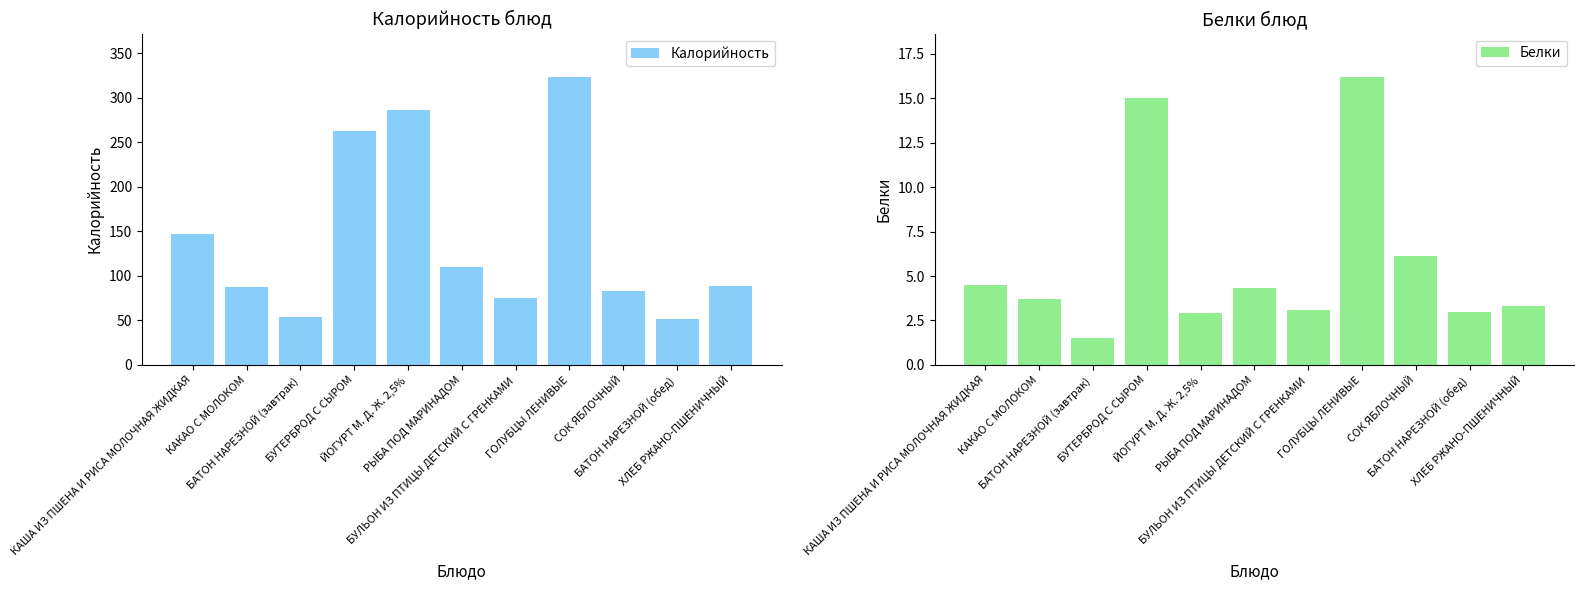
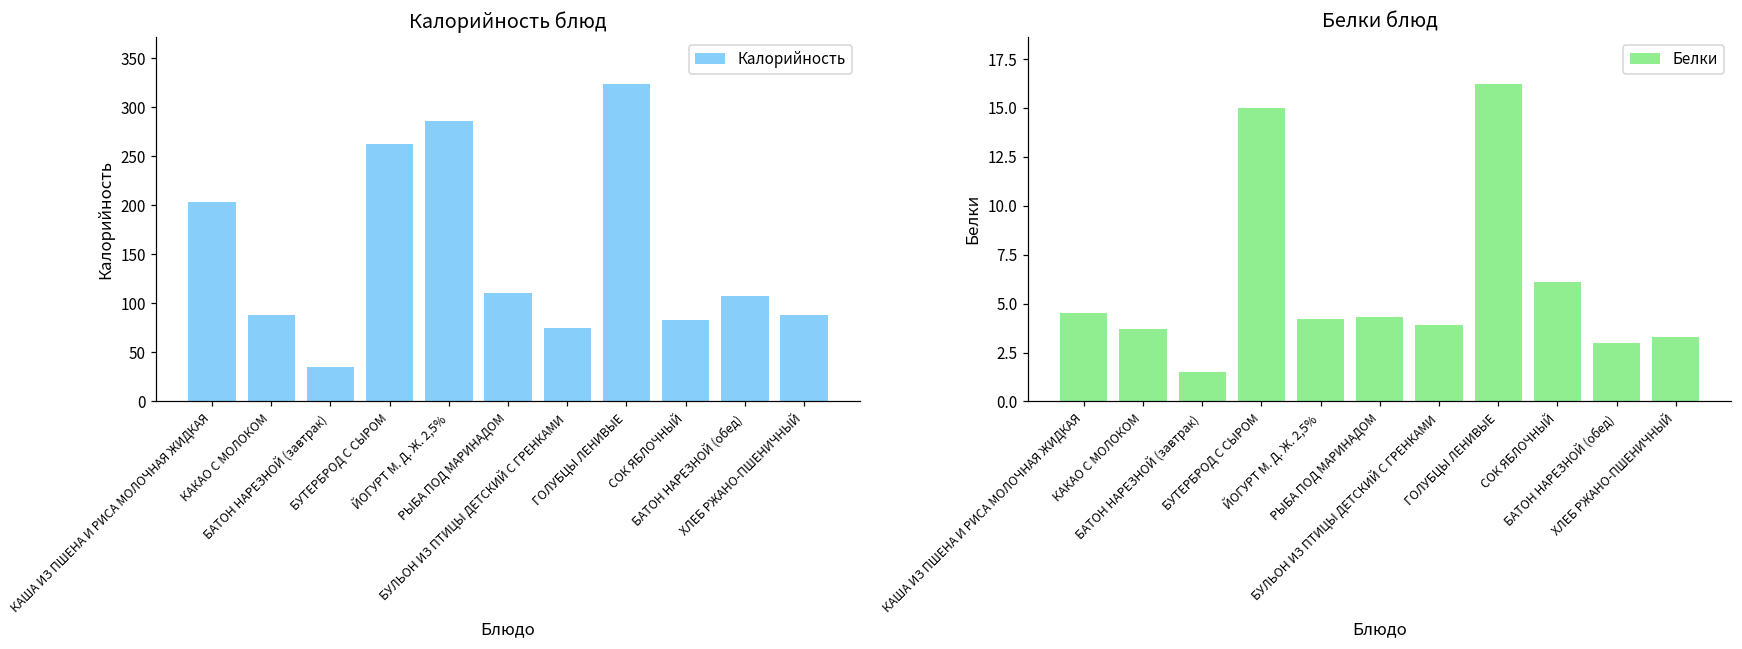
Калорийность блюд, КАША ИЗ ПШЕНА И РИСА МОЛОЧНАЯ ЖИДКАЯ: 150 -> 200
Калорийность блюд, БАТОН НАРЕЗНОЙ (завтрак): 50 -> 40
Калорийность блюд, БАТОН НАРЕЗНОЙ (обед): 50 -> 110
Белки блюд, ЙОГУРТ М. Д. Ж. 2,5%: 2.9 -> 4.2
Белки блюд, БУЛЬОН ИЗ ПТИЦЫ ДЕТСКИЙ С ГРЕНКАМИ: 3.1 -> 3.9
